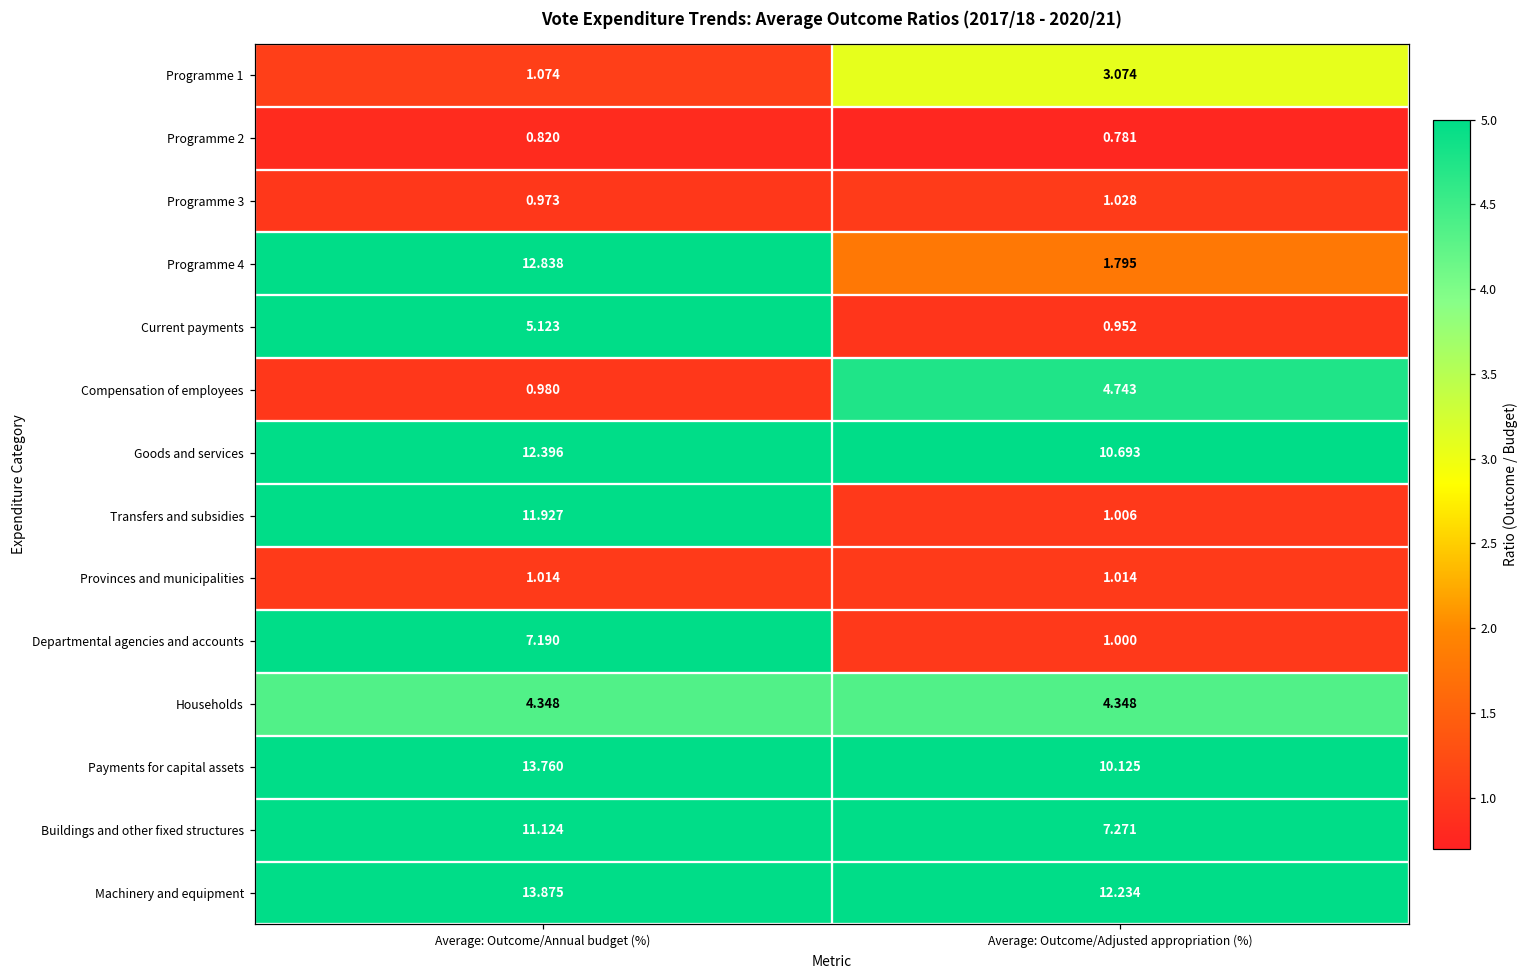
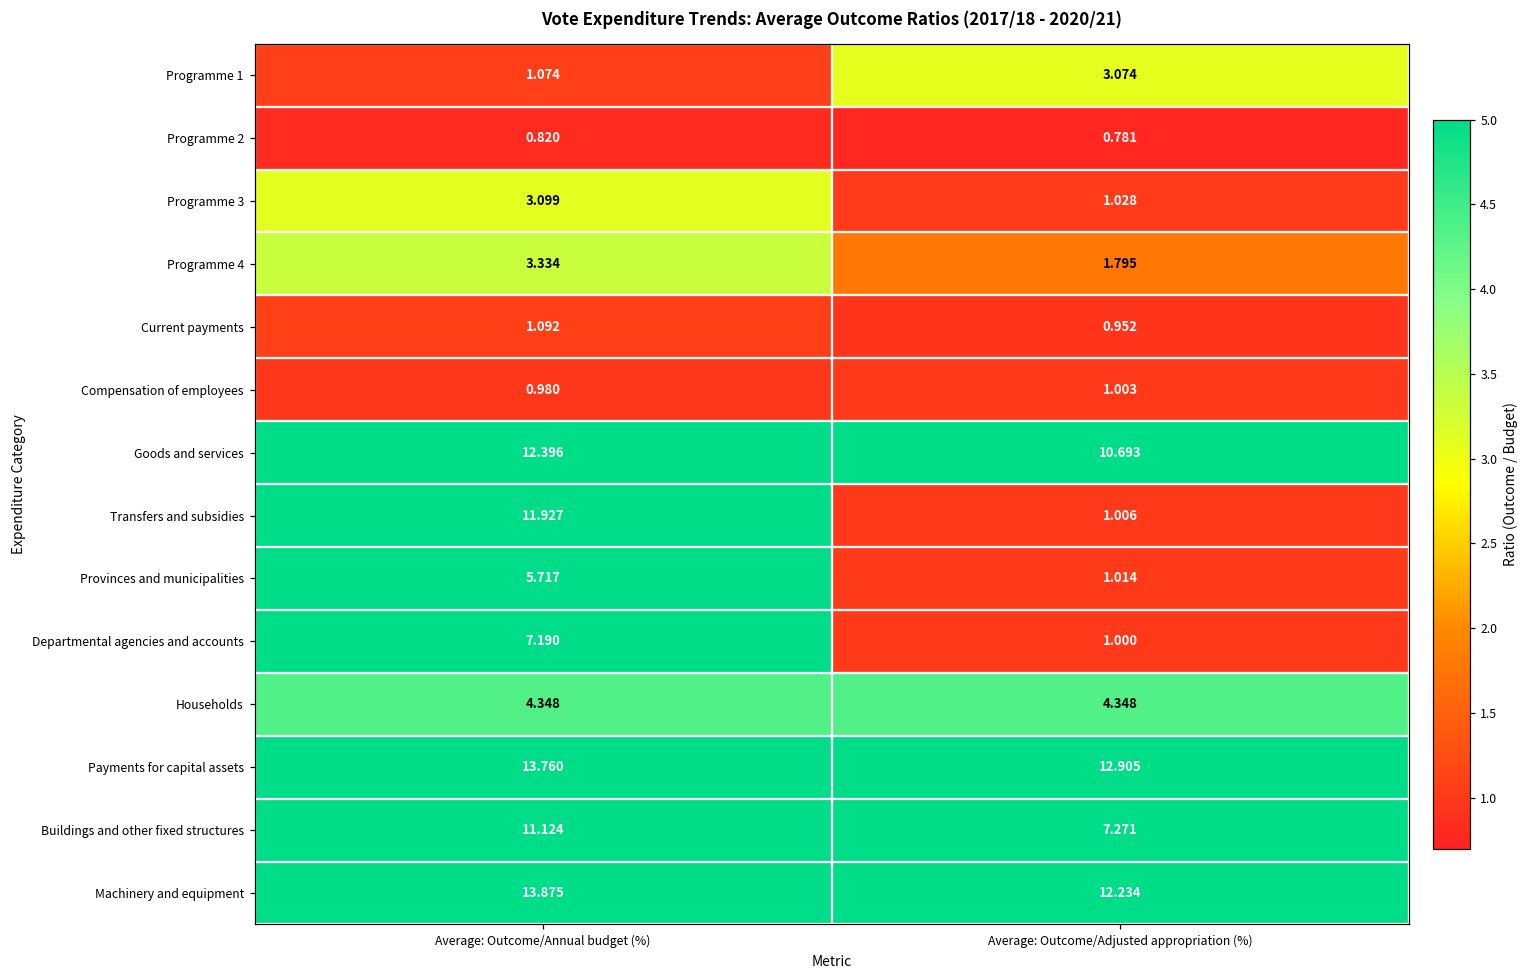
Programme 3, Average: Outcome/Annual budget (%): 0.973 -> 3.099
Programme 4, Average: Outcome/Annual budget (%): 12.838 -> 3.334
Current payments, Average: Outcome/Annual budget (%): 5.123 -> 1.092
Compensation of employees, Average: Outcome/Adjusted appropriation (%): 4.743 -> 1.003
Provinces and municipalities, Average: Outcome/Annual budget (%): 1.014 -> 5.717
Payments for capital assets, Average: Outcome/Adjusted appropriation (%): 10.125 -> 12.905
